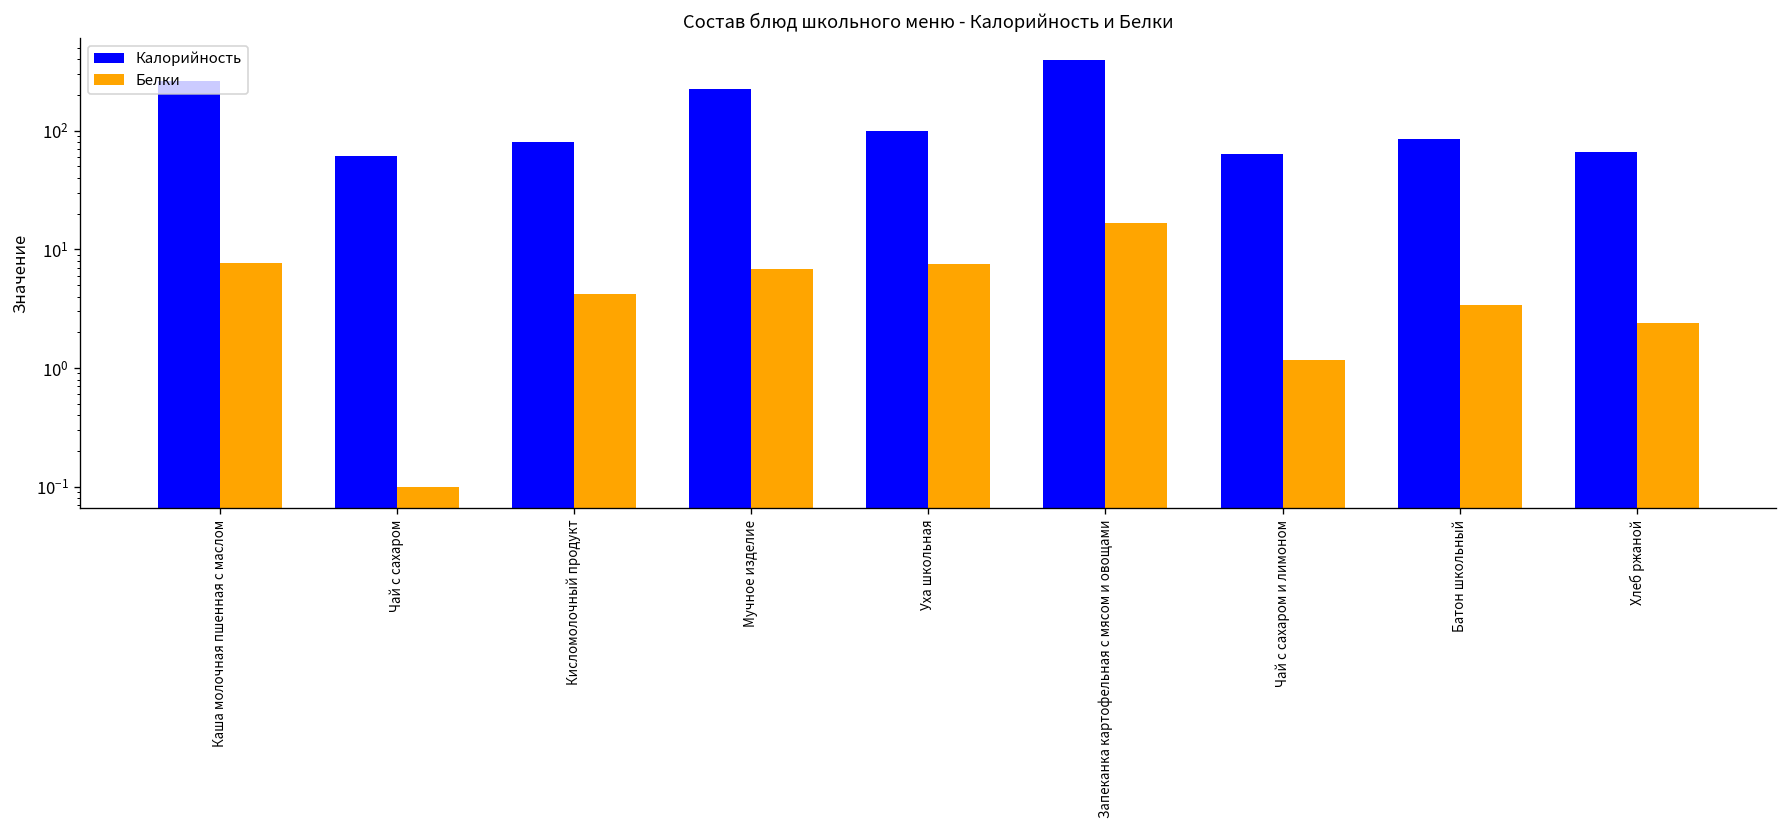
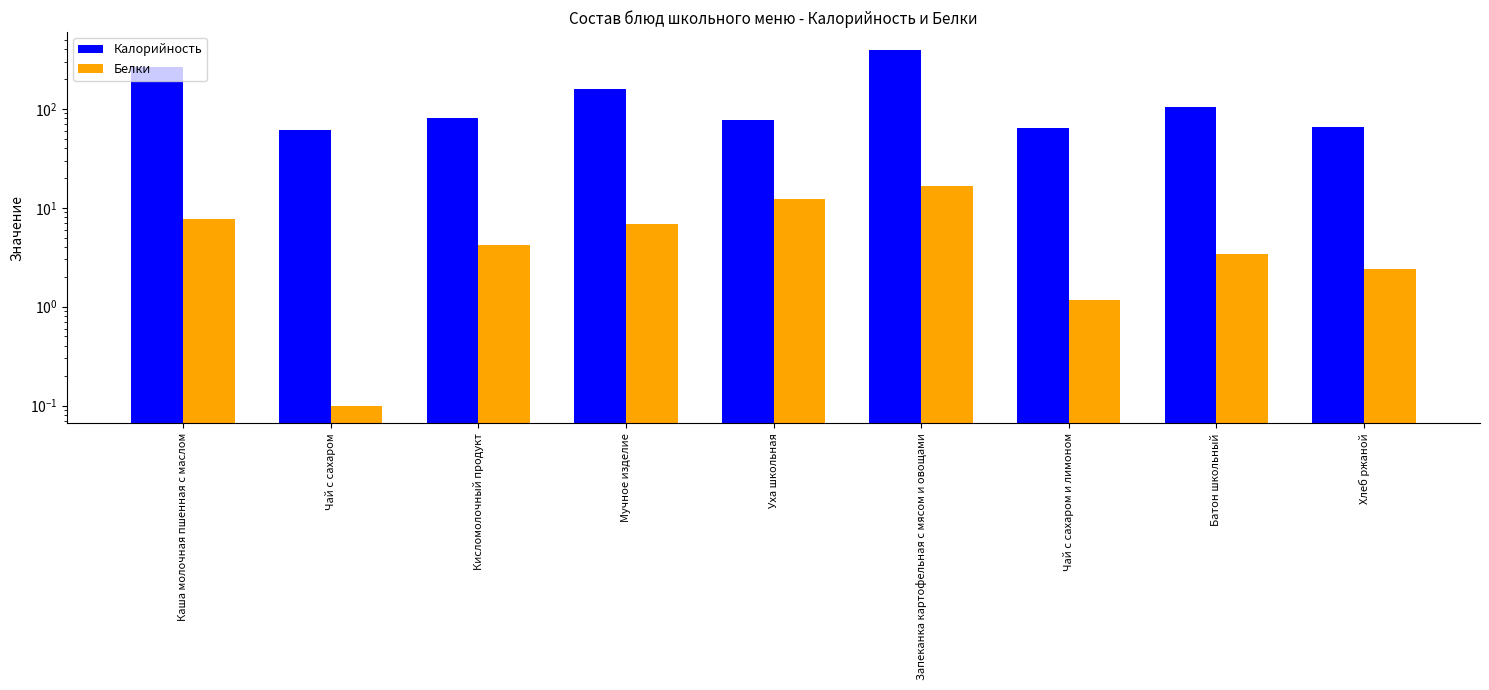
Калорийность, Мучное изделие: 230 -> 160
Калорийность, Уха школьная: 100 -> 80
Белки, Уха школьная: 7 -> 12
Калорийность, Батон школьный: 80 -> 110
